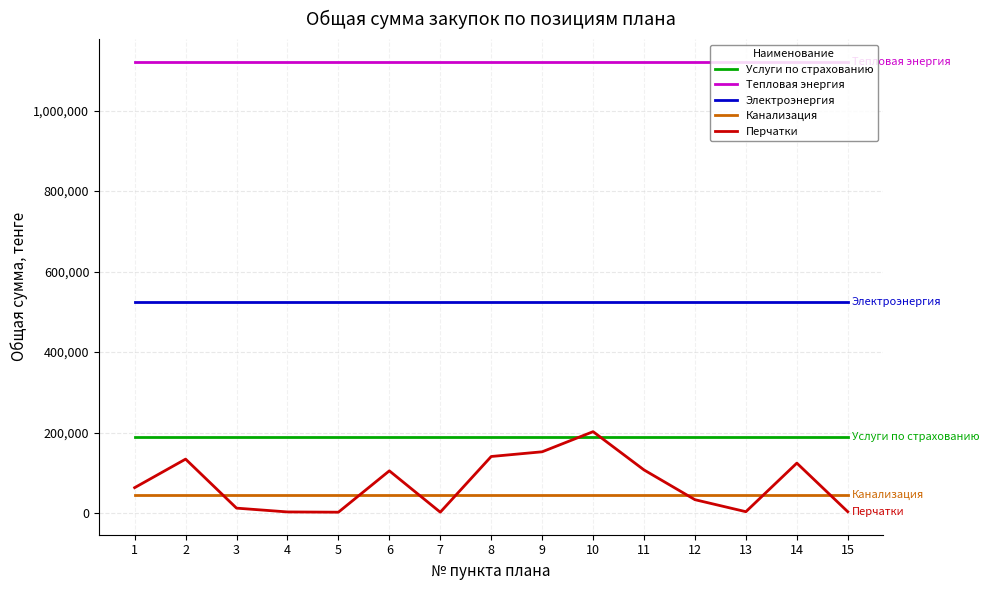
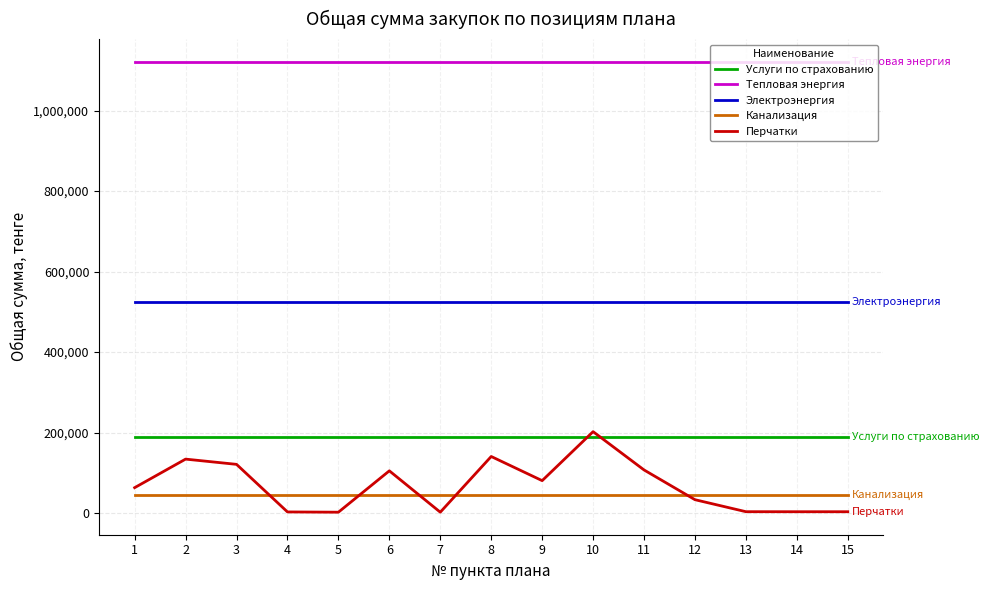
Перчатки, 3: 10,000 -> 120,000
Перчатки, 9: 150,000 -> 80,000
Перчатки, 14: 120,000 -> 0
